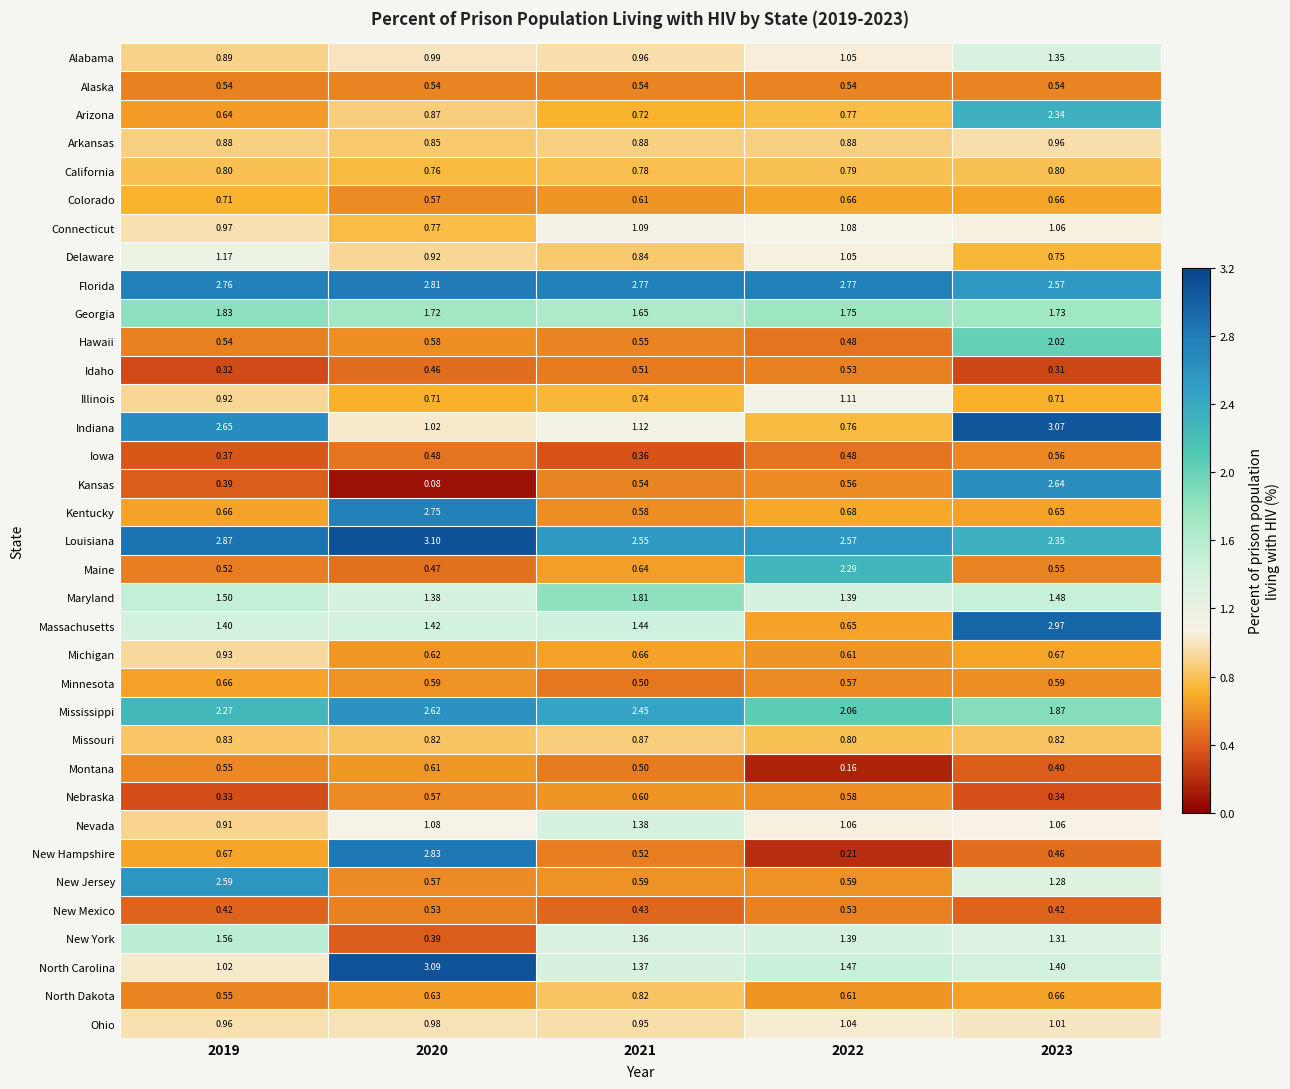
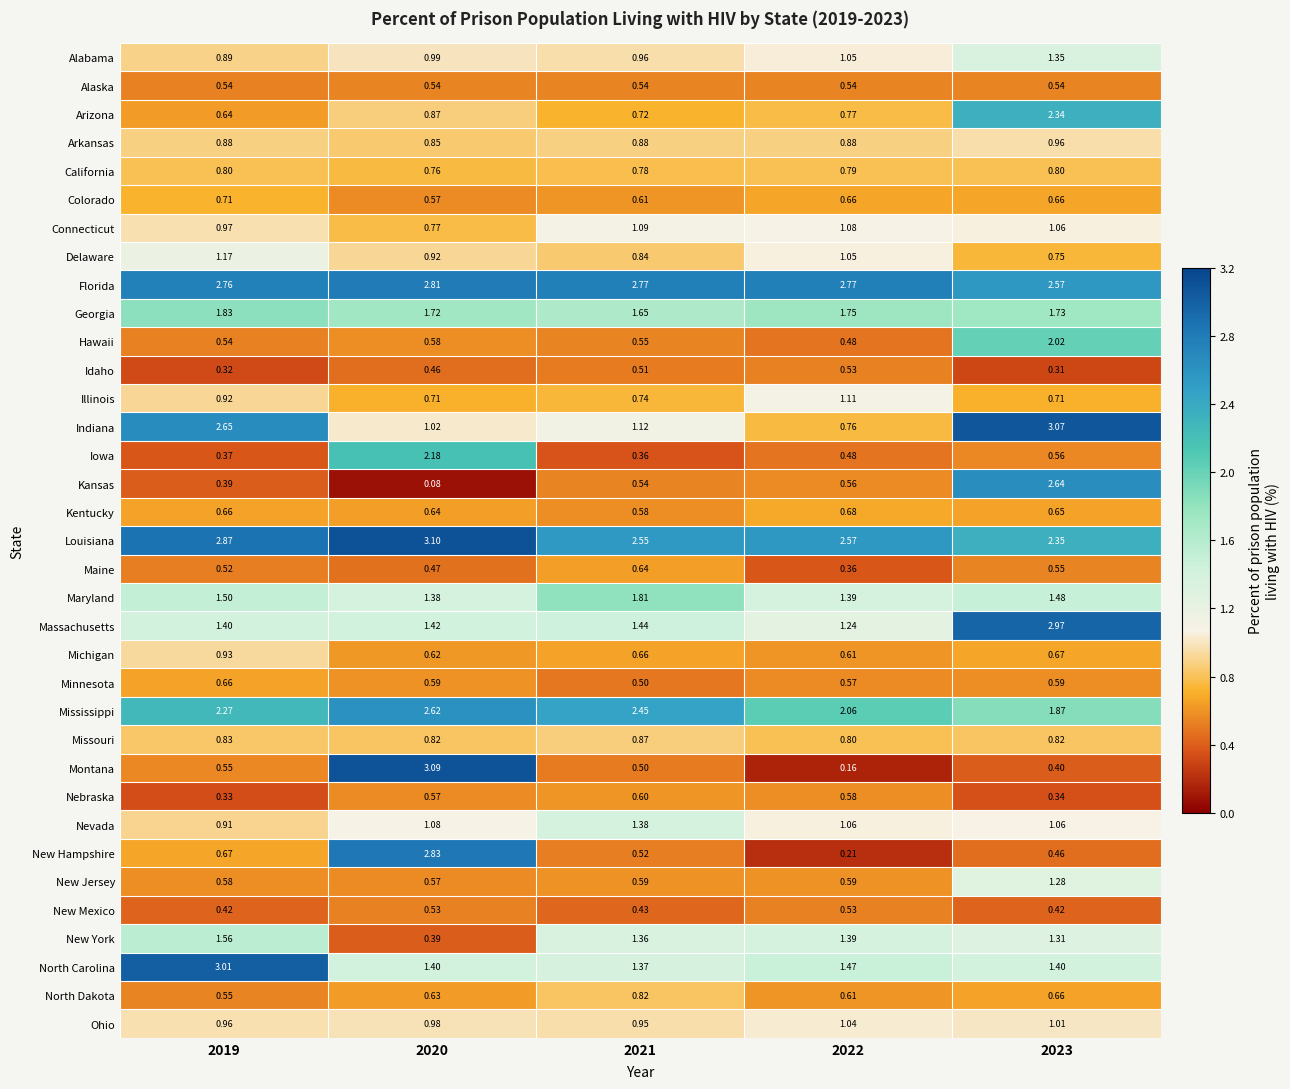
Iowa, 2020: 0.48 -> 2.18
Kentucky, 2020: 2.75 -> 0.64
Maine, 2022: 2.29 -> 0.36
Massachusetts, 2022: 0.65 -> 1.24
Montana, 2020: 0.61 -> 3.09
New Jersey, 2019: 2.59 -> 0.58
North Carolina, 2019: 1.02 -> 3.01
North Carolina, 2020: 3.09 -> 1.40
